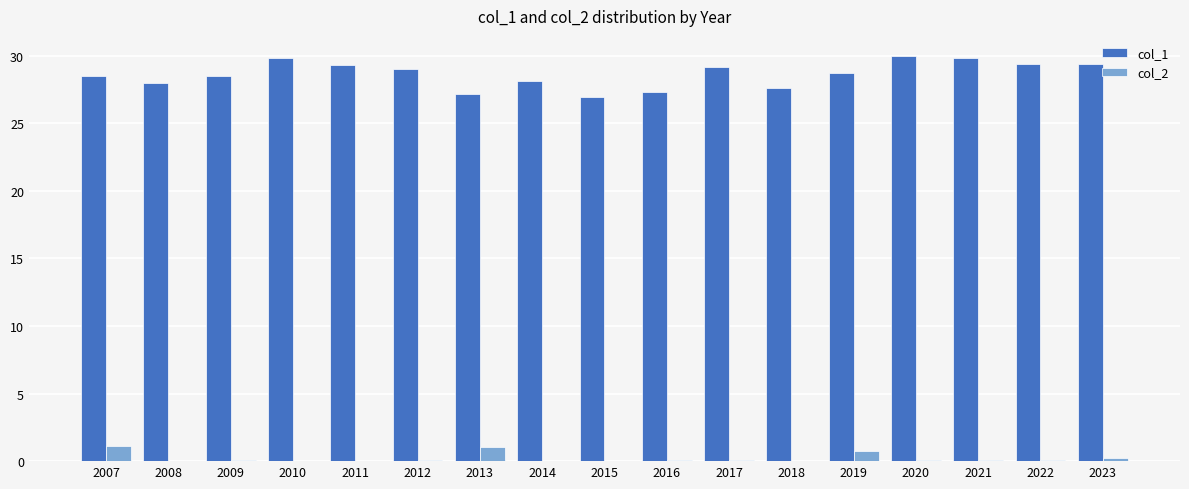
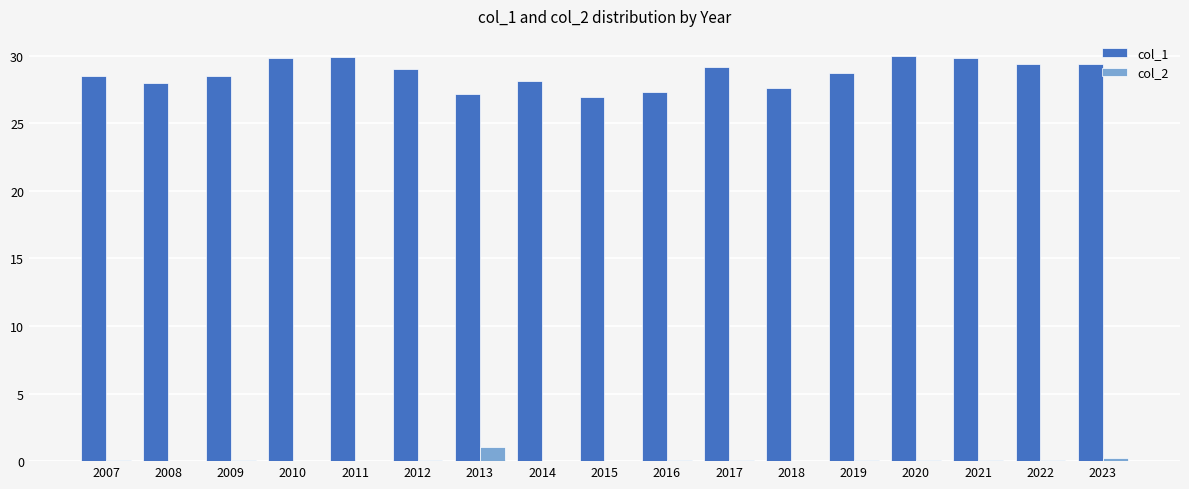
col_2, 2007: 1.1 -> 0.1
col_1, 2011: 29.3 -> 29.9
col_2, 2019: 0.8 -> 0.1
